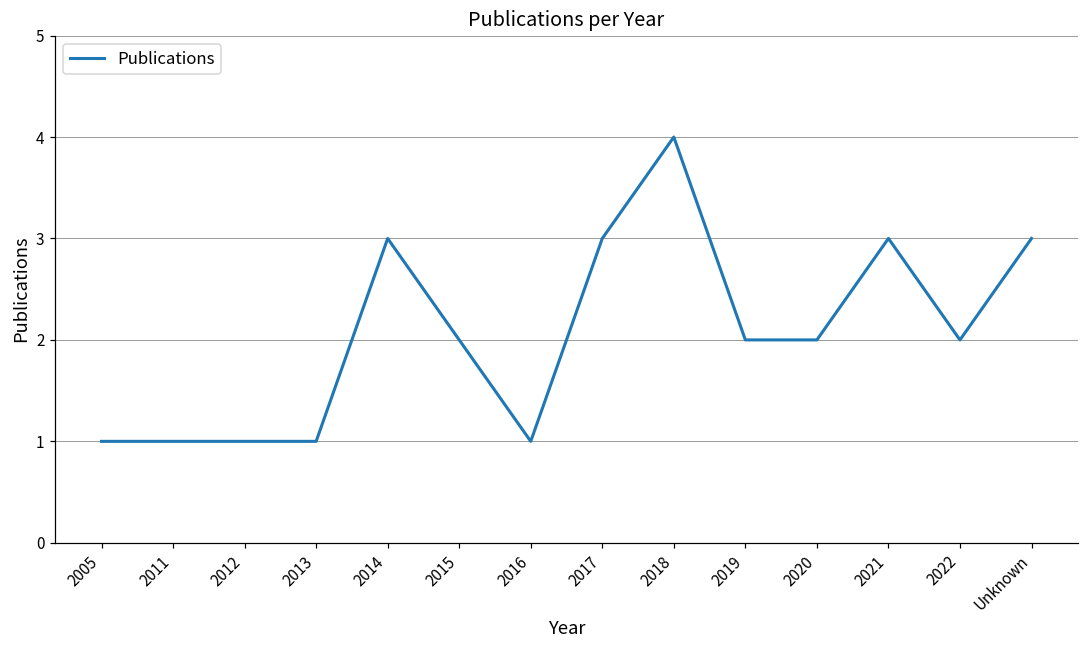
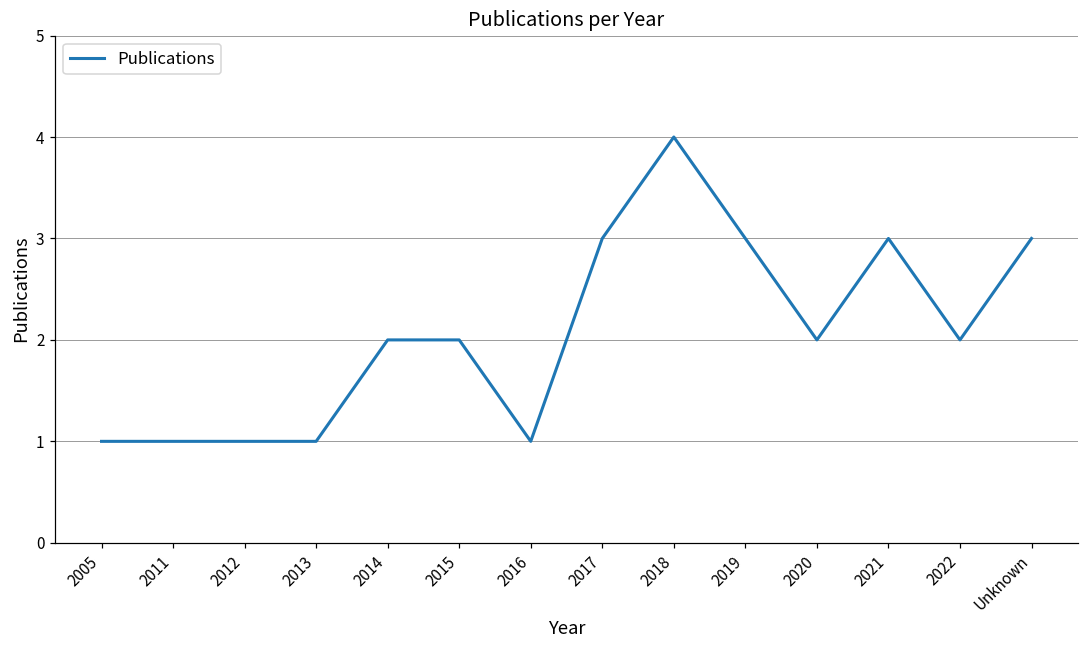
2014: 3 -> 2
2019: 2 -> 3
